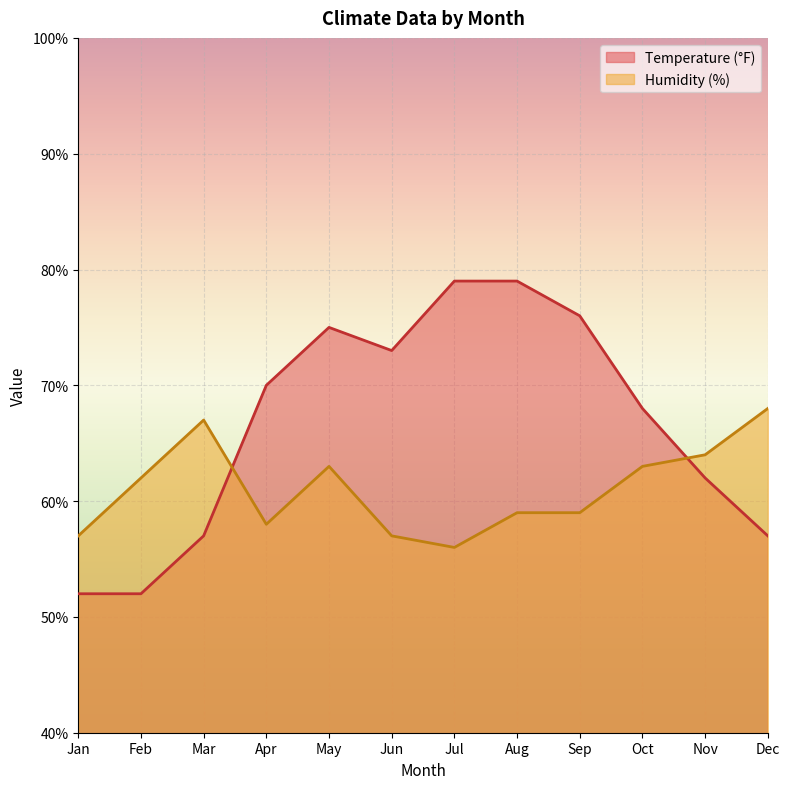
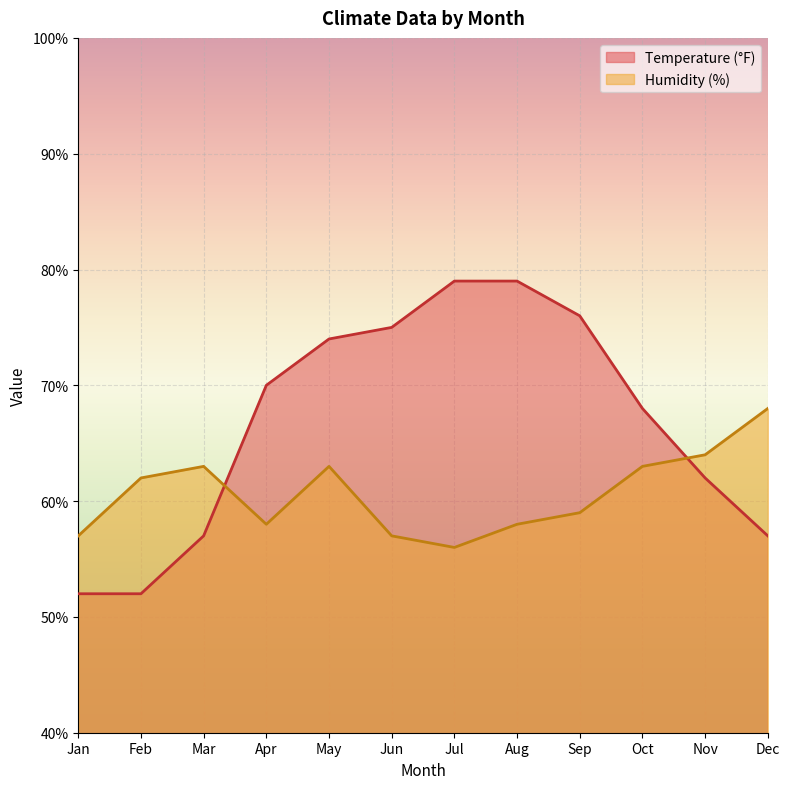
Humidity (%), Mar: 67% -> 63%
Temperature (°F), May: 75% -> 74%
Temperature (°F), Jun: 73% -> 75%
Humidity (%), Aug: 59% -> 58%
